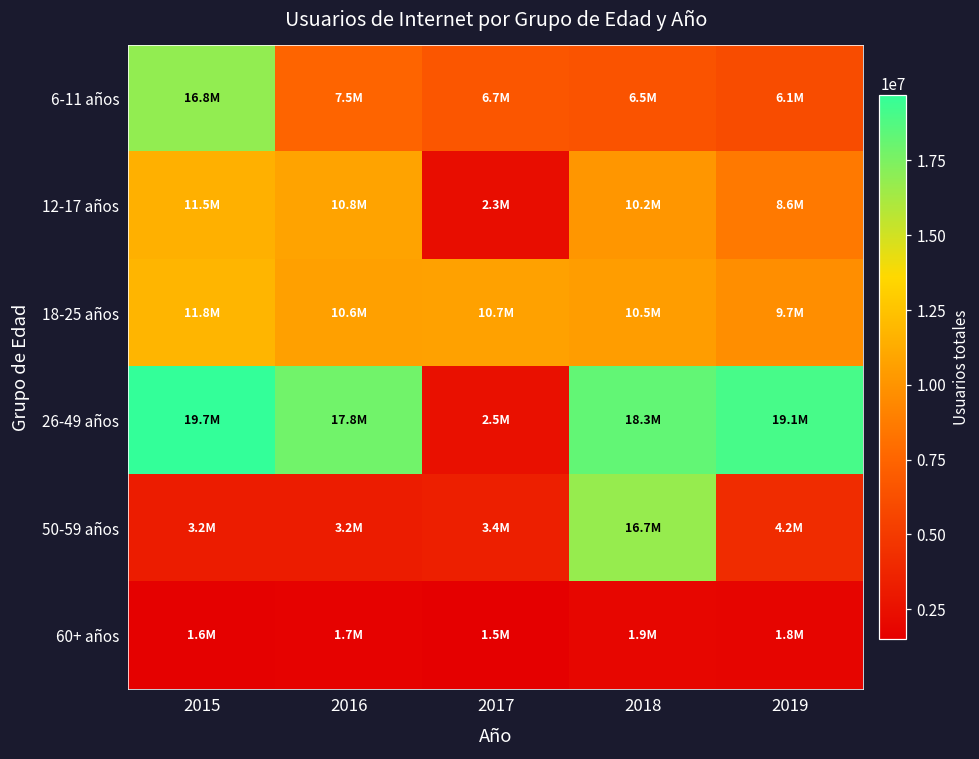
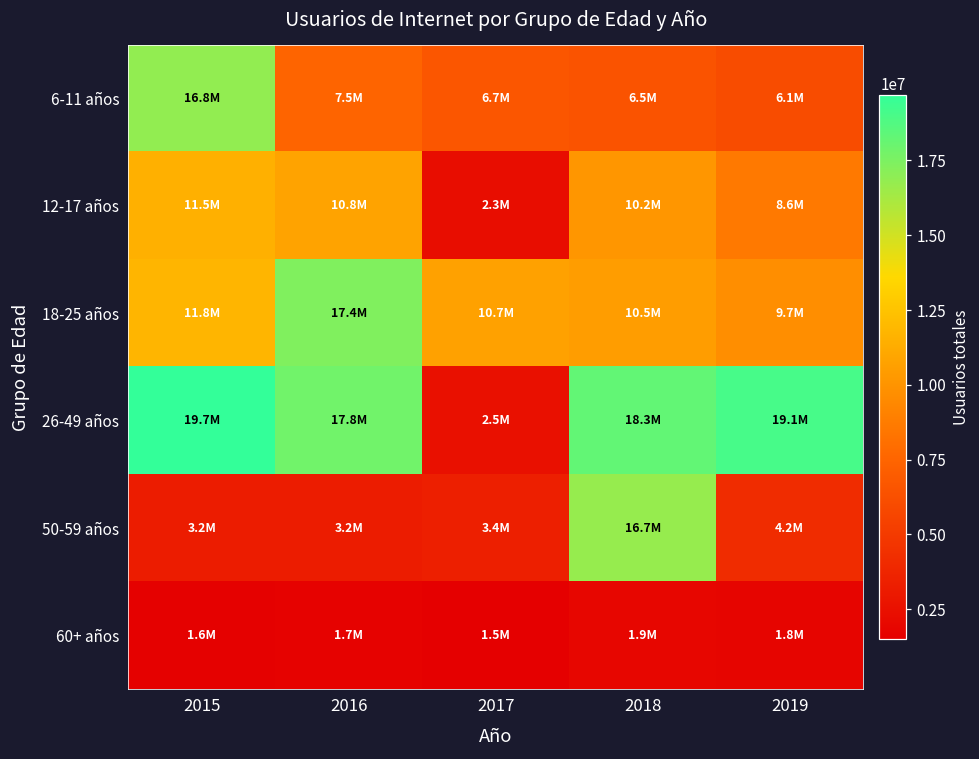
18-25 años, 2016: 10.6M -> 17.4M
